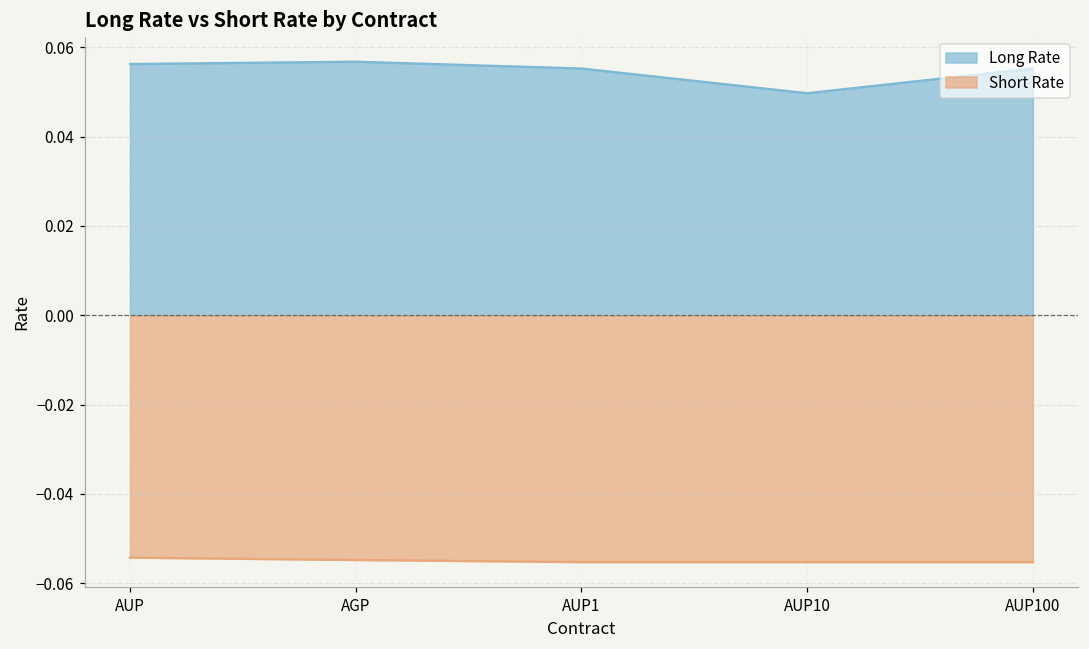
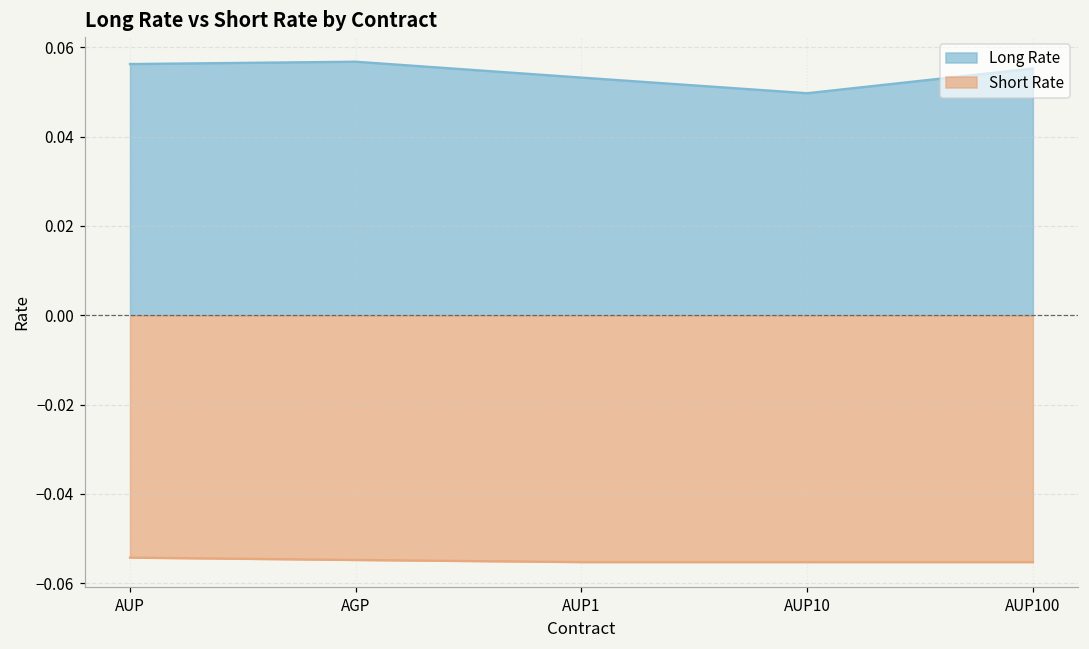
Long Rate, AUP1: 0.055 -> 0.053
